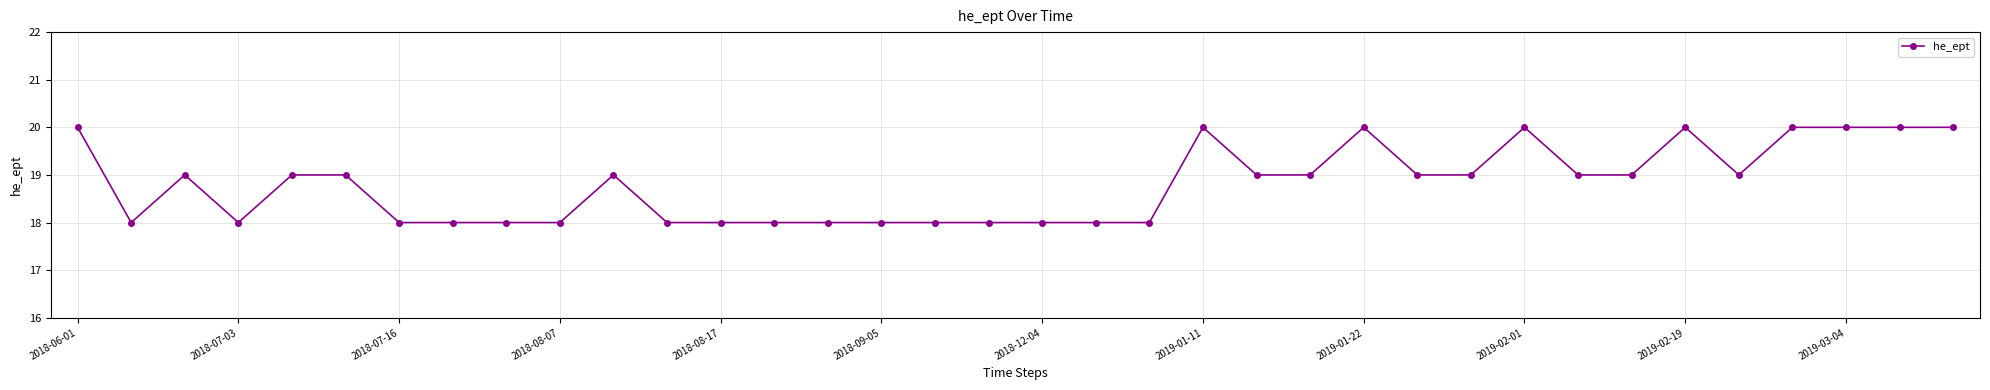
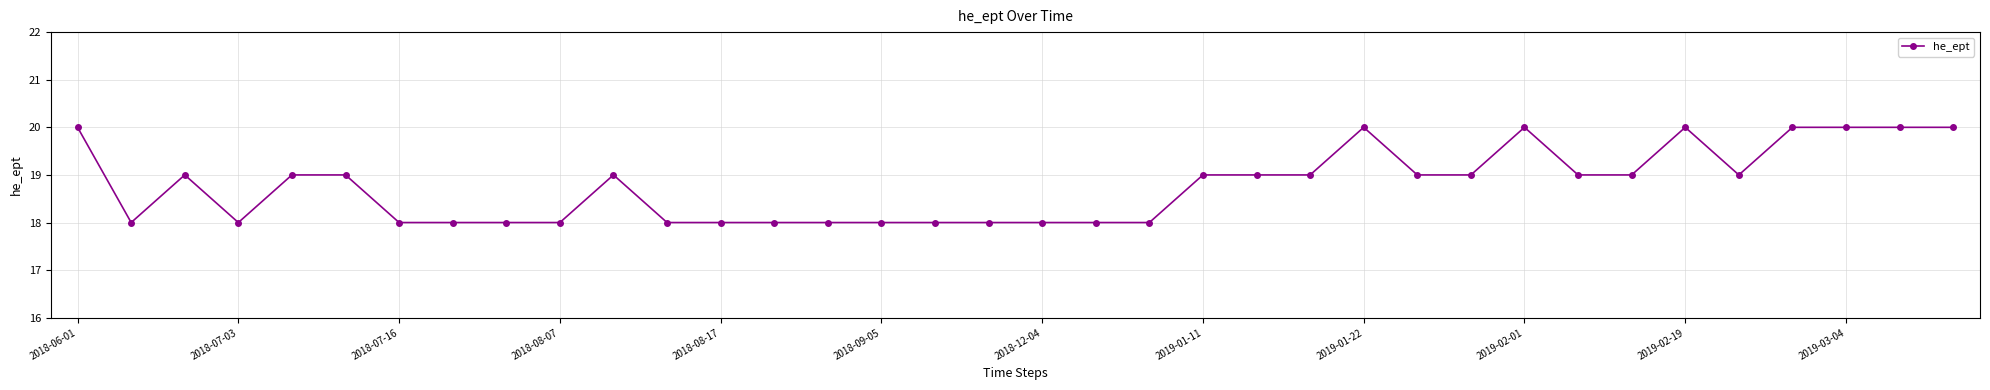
2019-01-11: 20 -> 19
